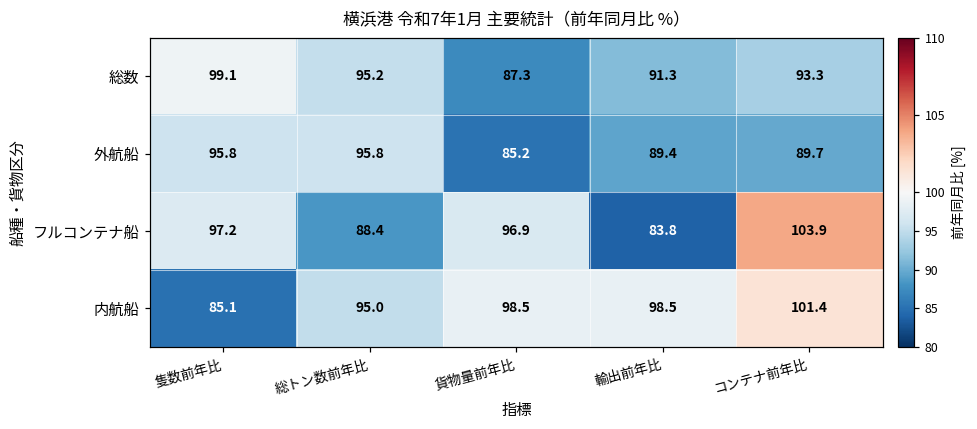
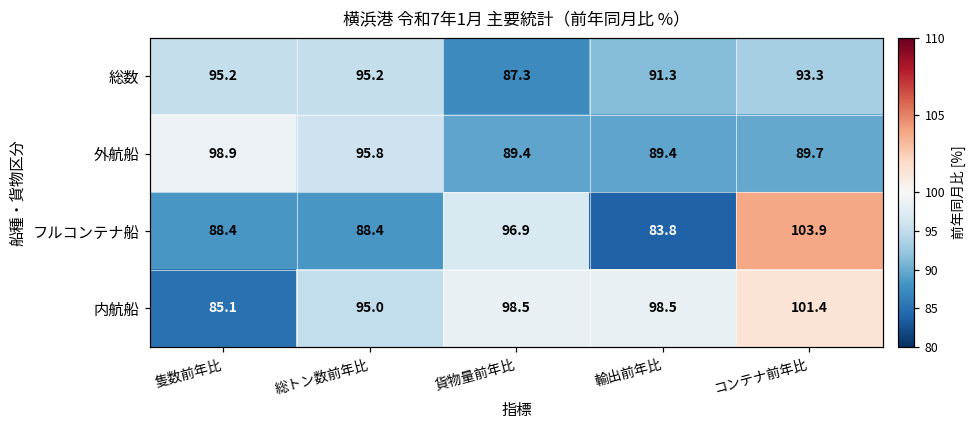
総数, 隻数前年比: 99.1 -> 95.2
外航船, 隻数前年比: 95.8 -> 98.9
外航船, 貨物量前年比: 85.2 -> 89.4
フルコンテナ船, 隻数前年比: 97.2 -> 88.4
